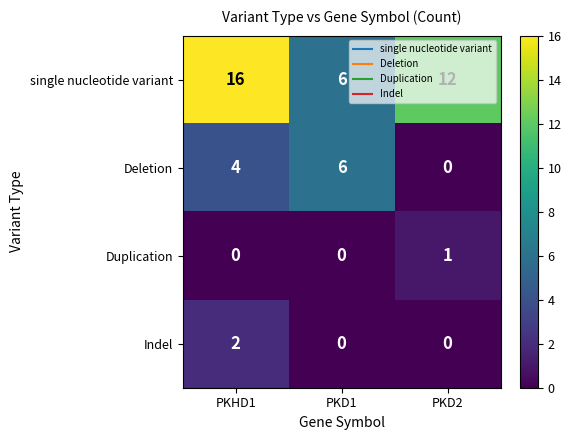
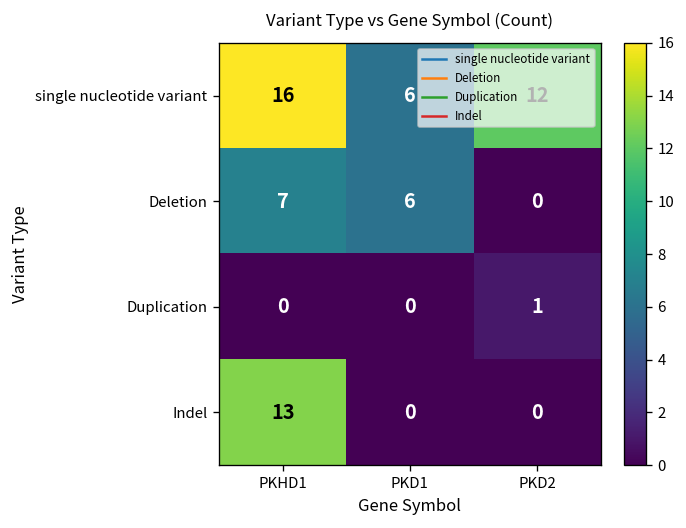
Deletion, PKHD1: 4 -> 7
Indel, PKHD1: 2 -> 13
